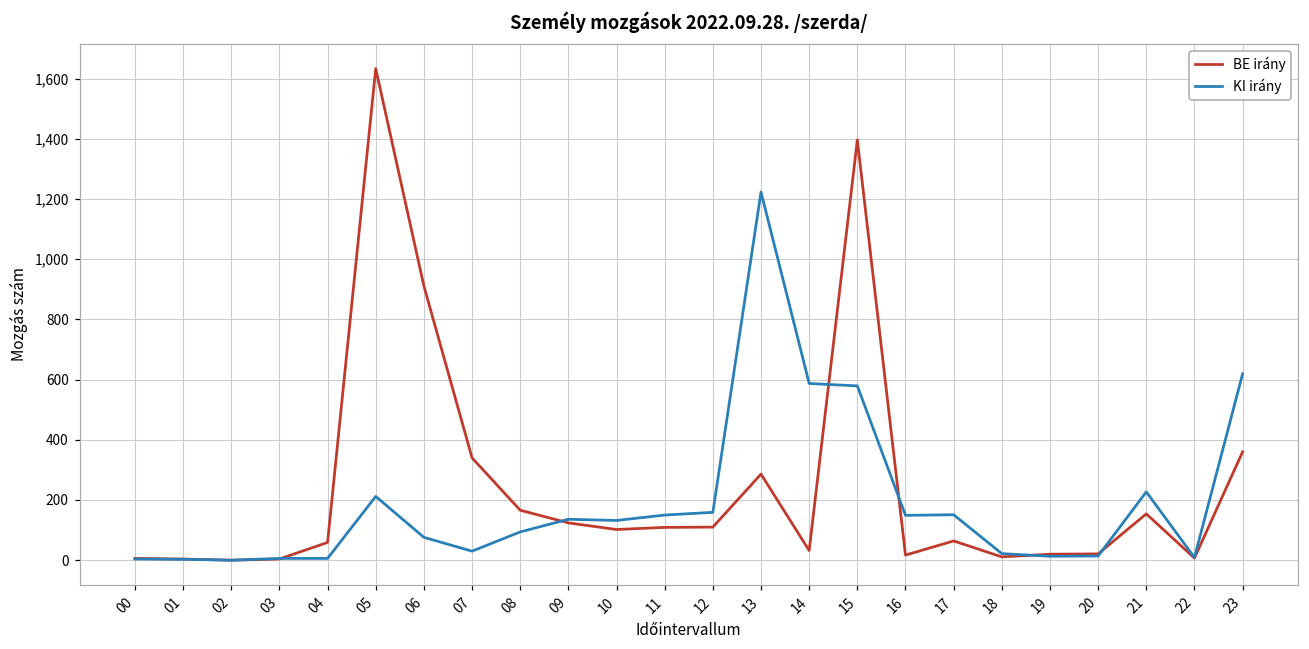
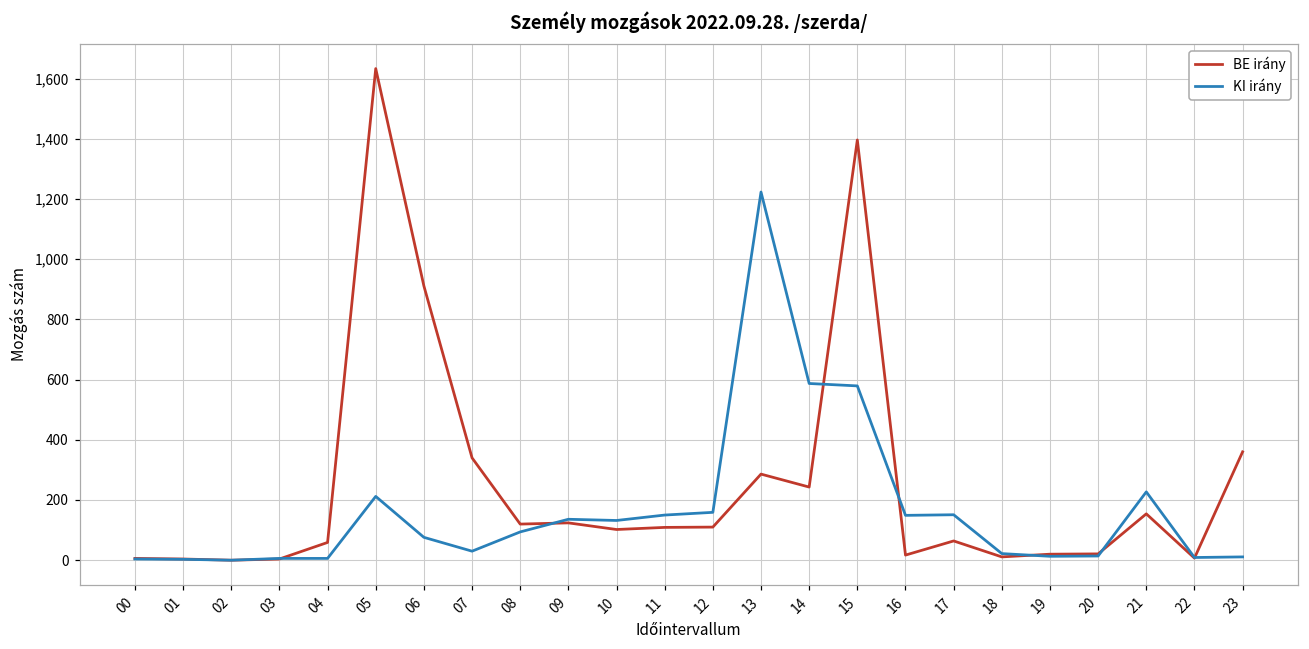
BE irány, 08: 170 -> 120
BE irány, 14: 30 -> 240
KI irány, 23: 620 -> 10
